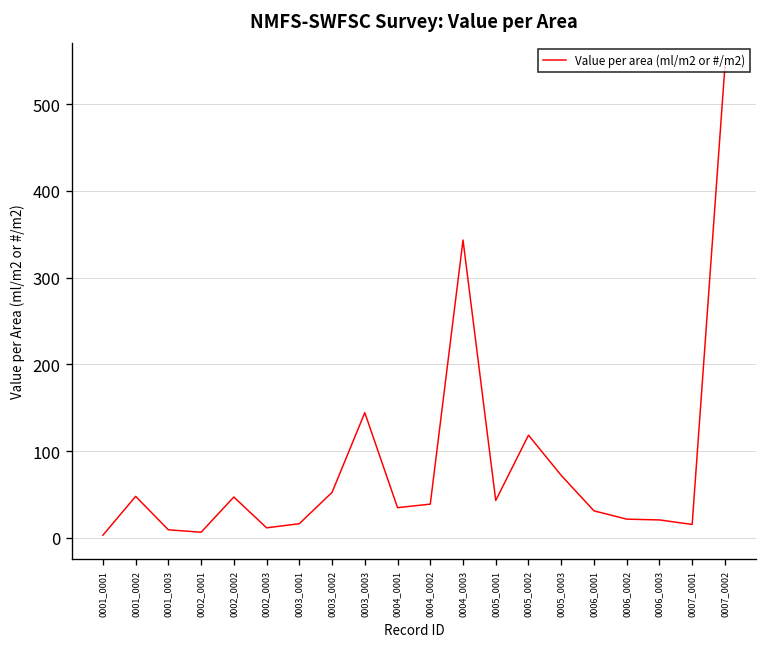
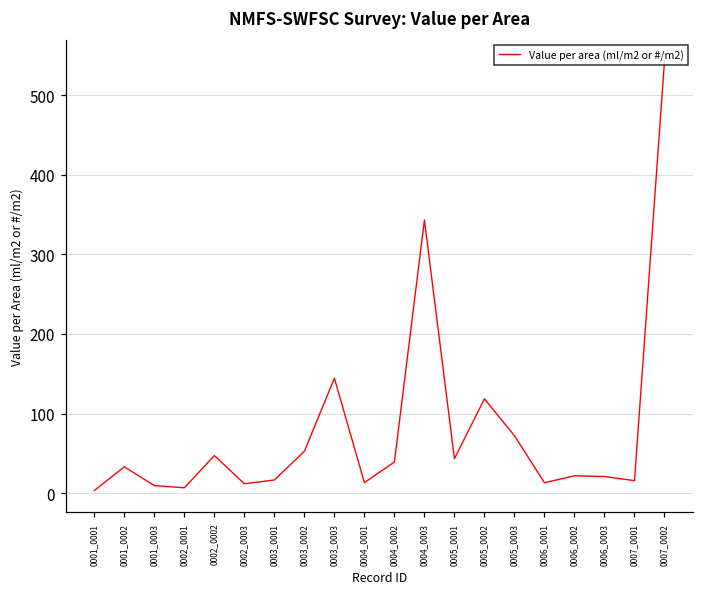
0001_0002: 50 -> 30
0004_0001: 30 -> 10
0006_0001: 30 -> 10
